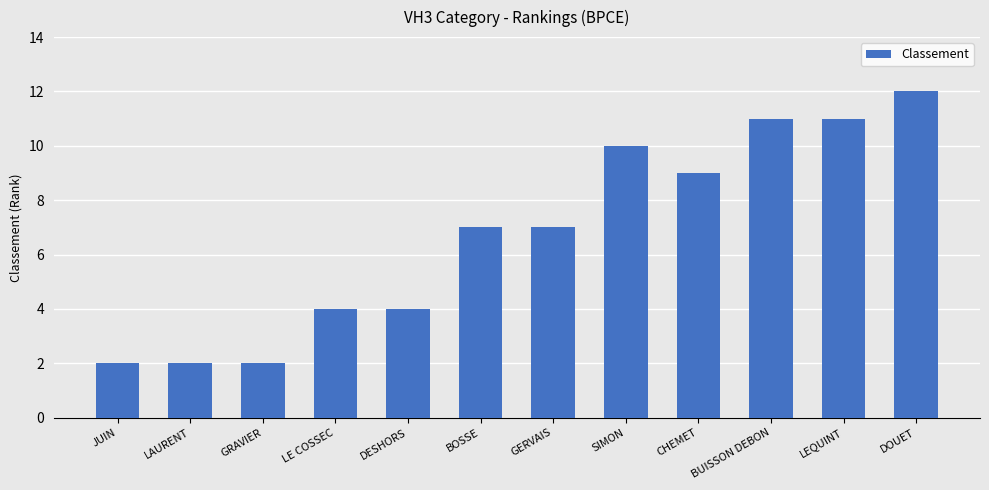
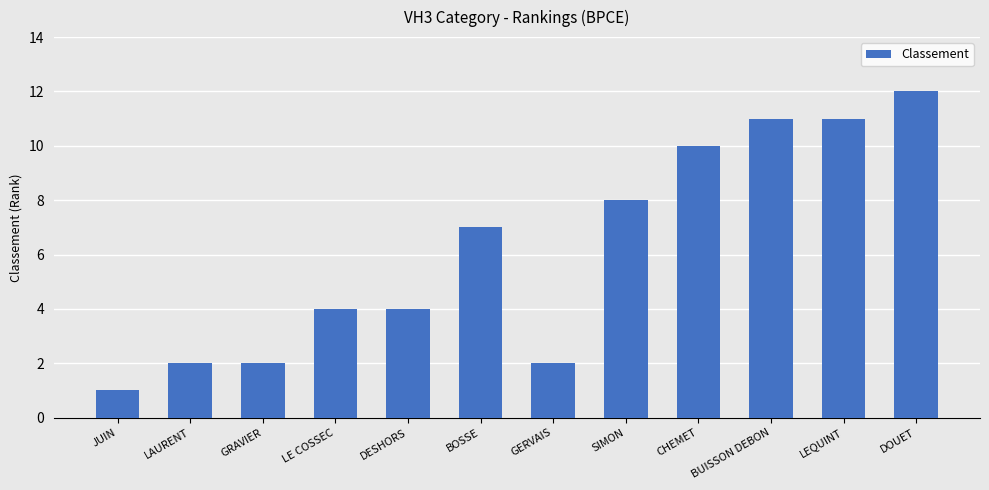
JUIN: 2 -> 1
GERVAIS: 7 -> 2
SIMON: 10 -> 8
CHEMET: 9 -> 10
